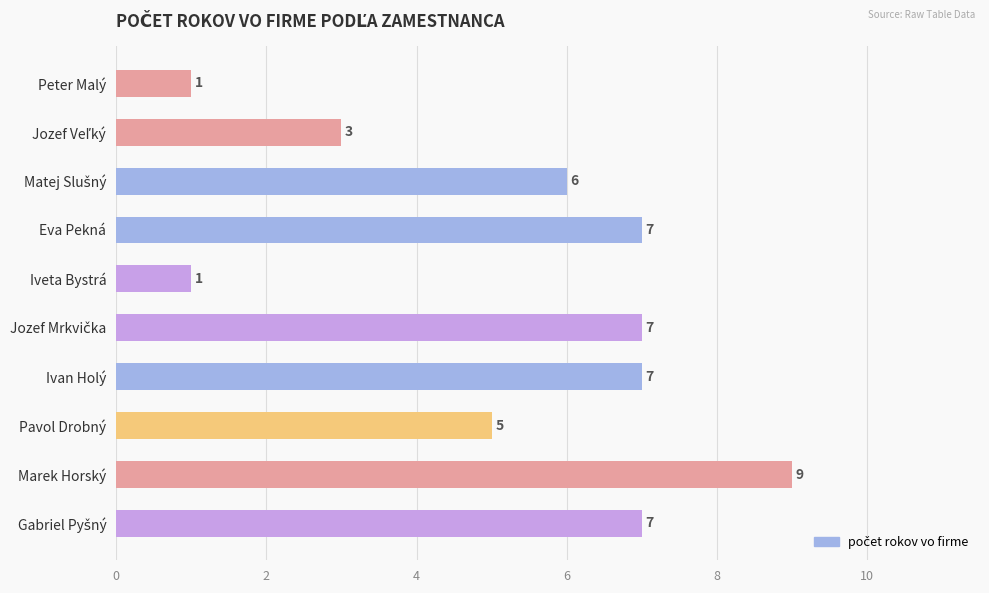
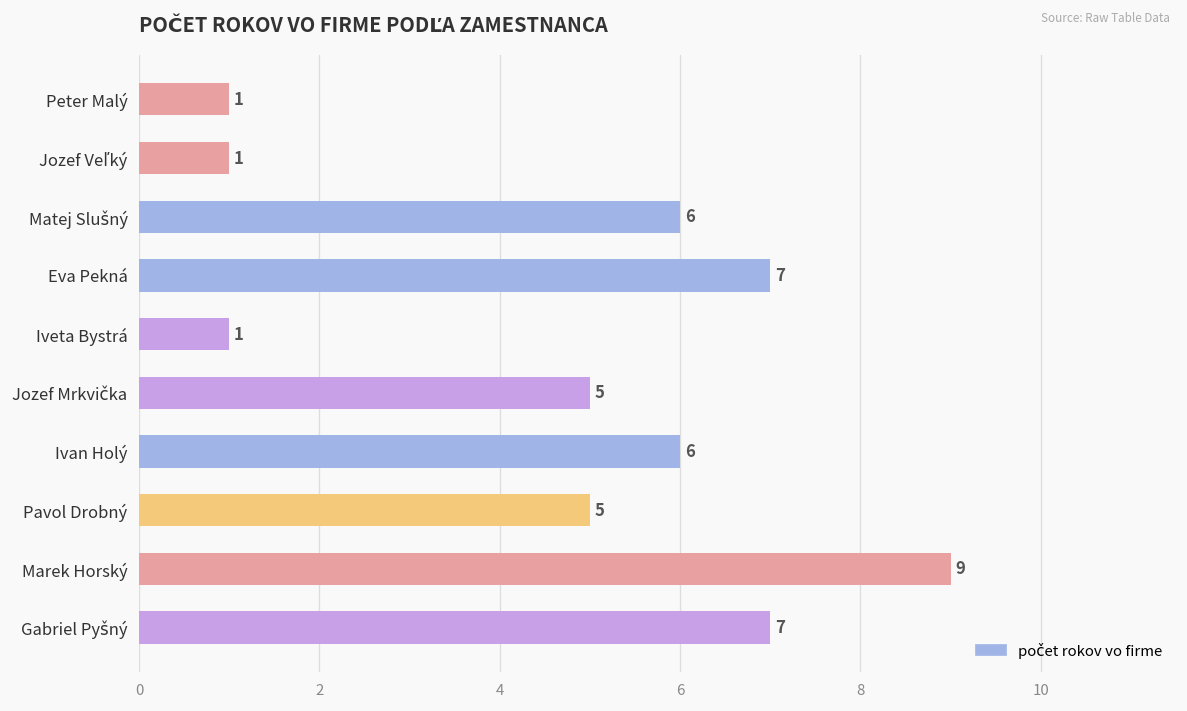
Jozef Veľký: 3 -> 1
Jozef Mrkvička: 7 -> 5
Ivan Holý: 7 -> 6
